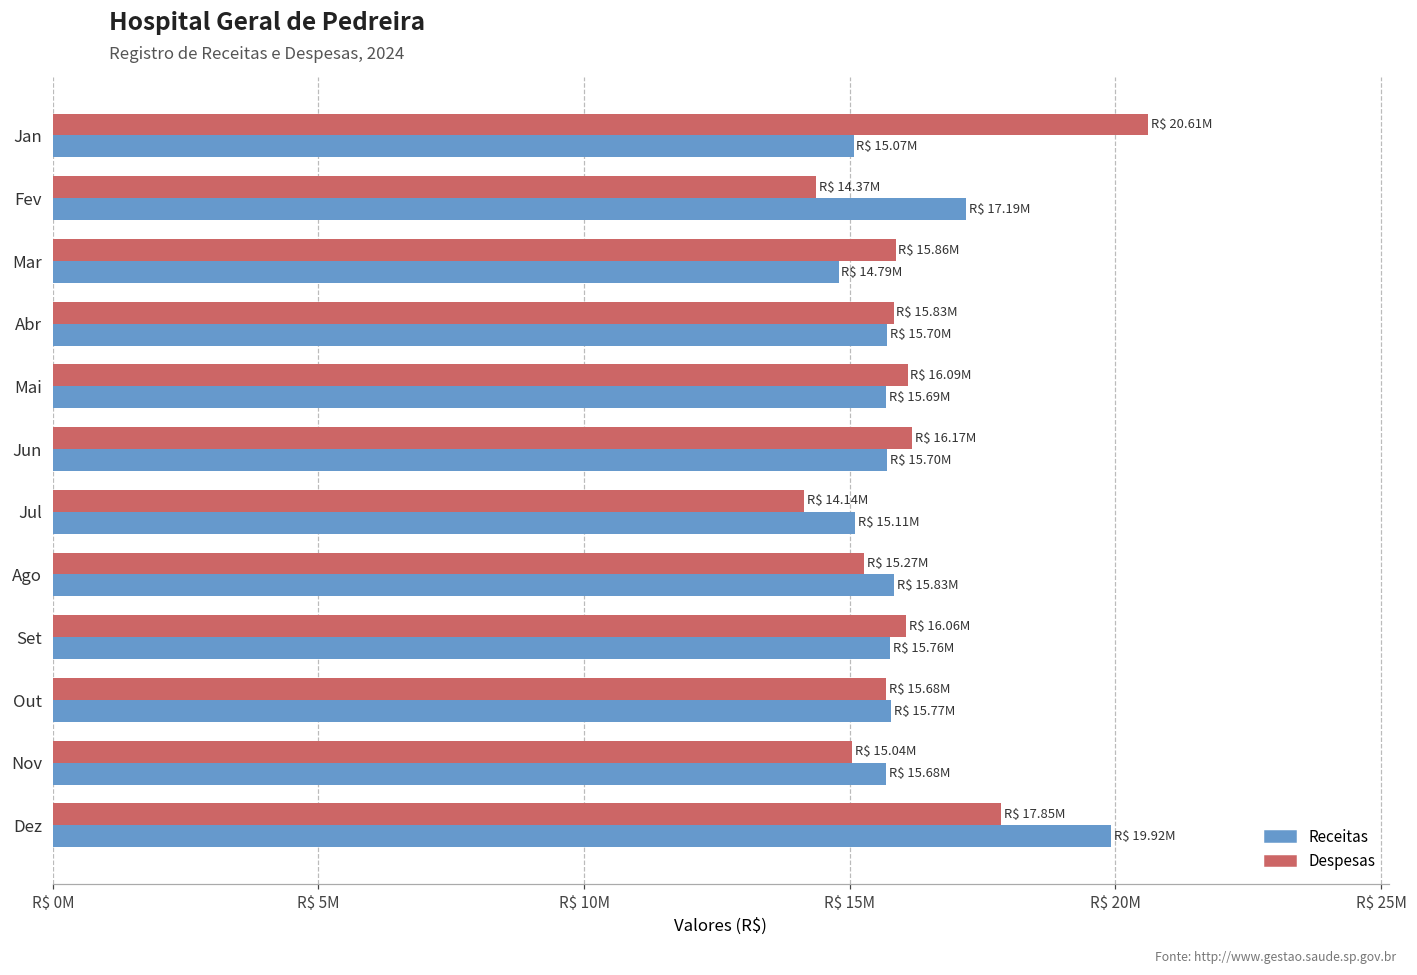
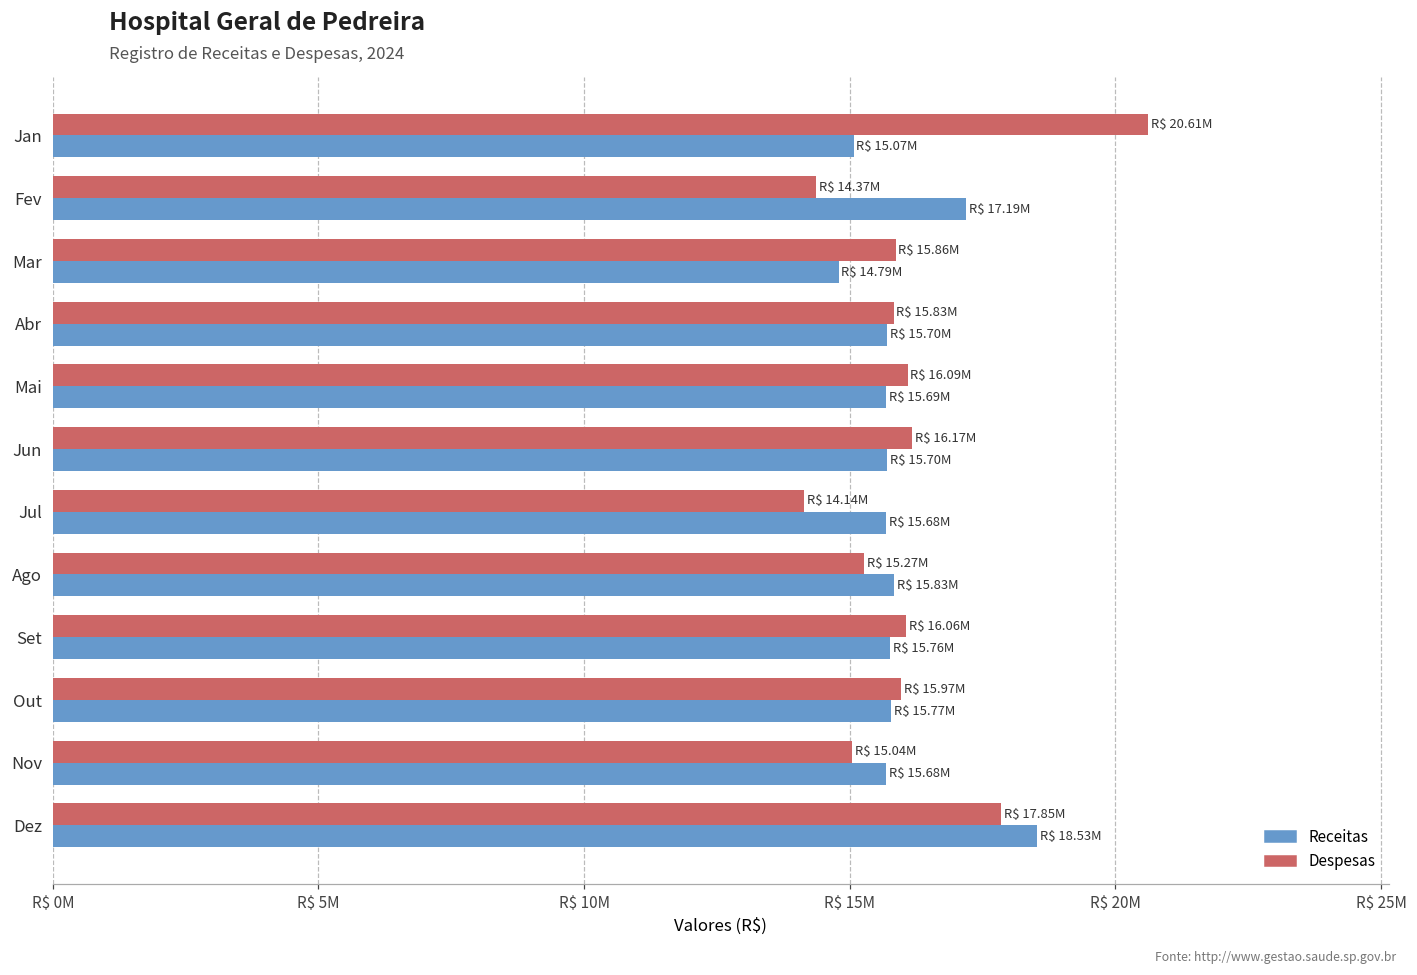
Receitas, Jul: 15.11M -> 15.68M
Despesas, Out: 15.68M -> 15.97M
Receitas, Dez: 19.92M -> 18.53M
